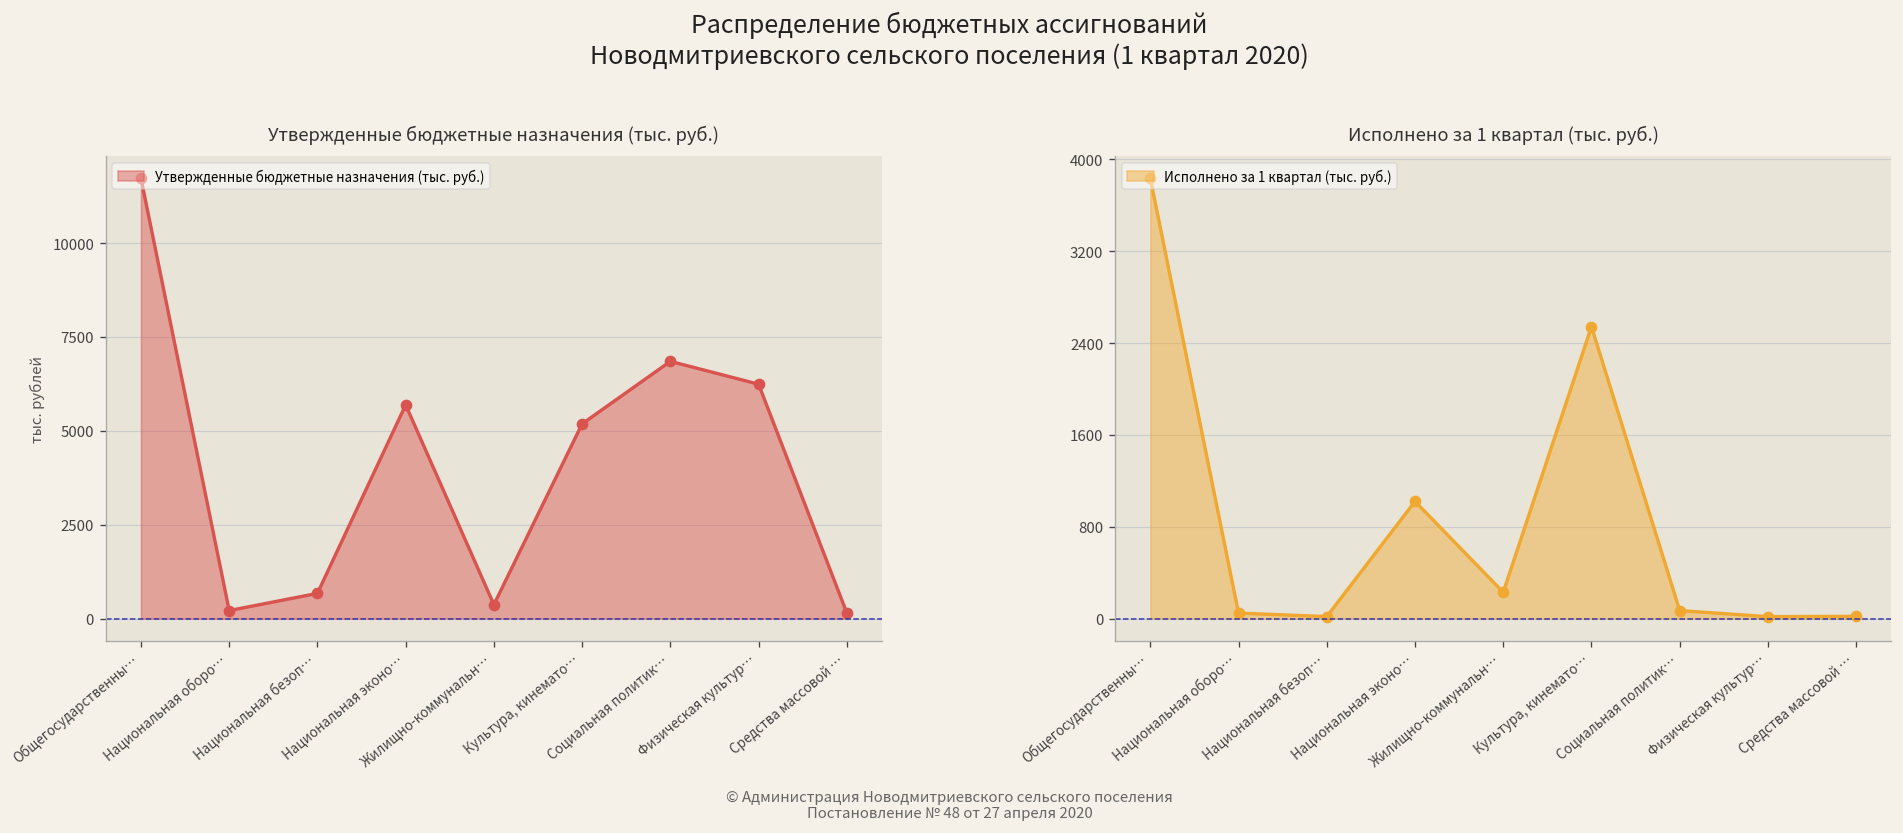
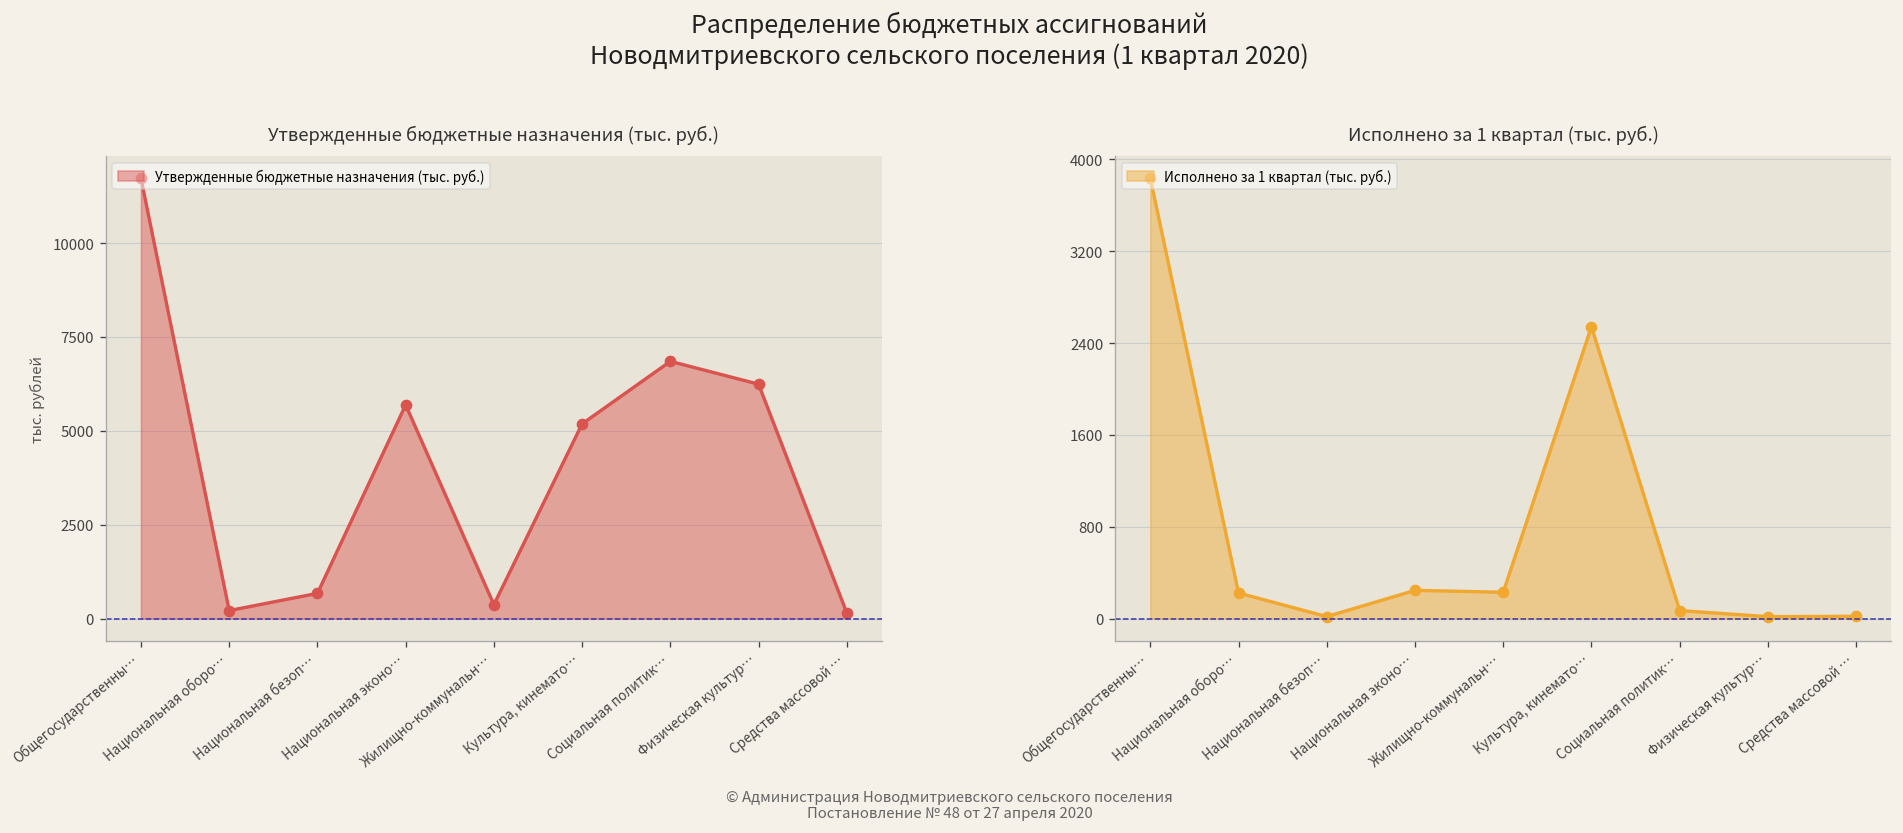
Исполнено за 1 квартал (тыс. руб.), Национальная оборо…: 0 -> 200
Исполнено за 1 квартал (тыс. руб.), Национальная эконо…: 1000 -> 200
